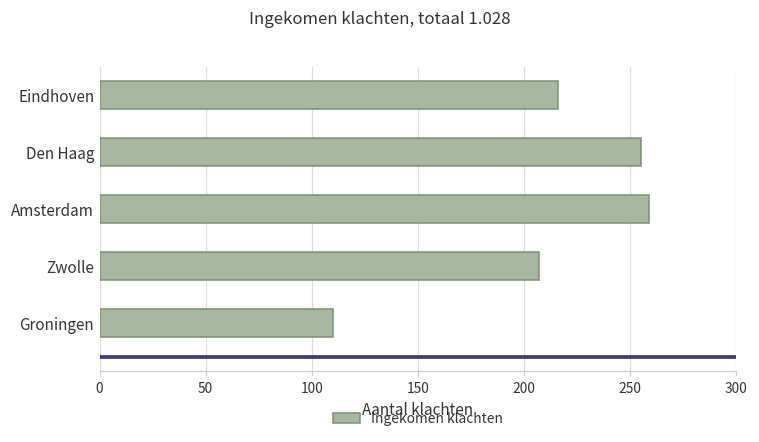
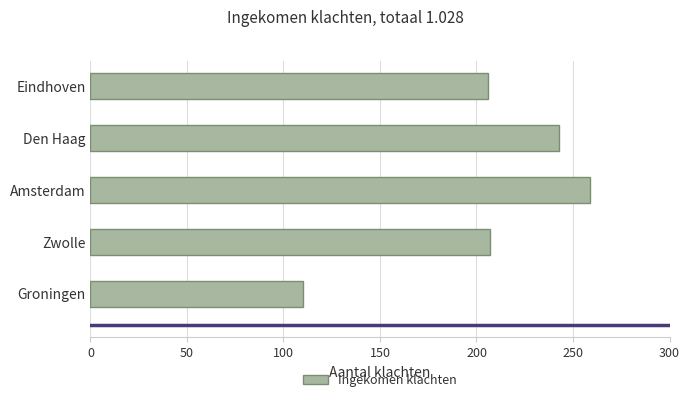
Eindhoven: 216 -> 206
Den Haag: 255 -> 243
